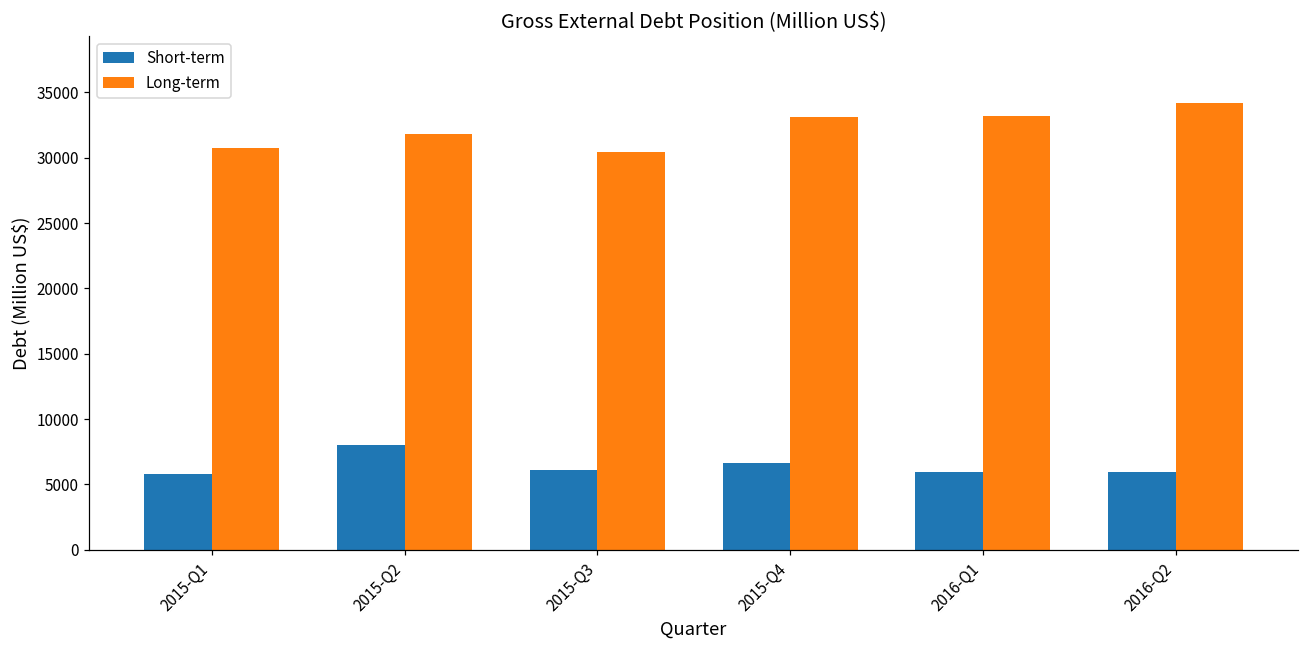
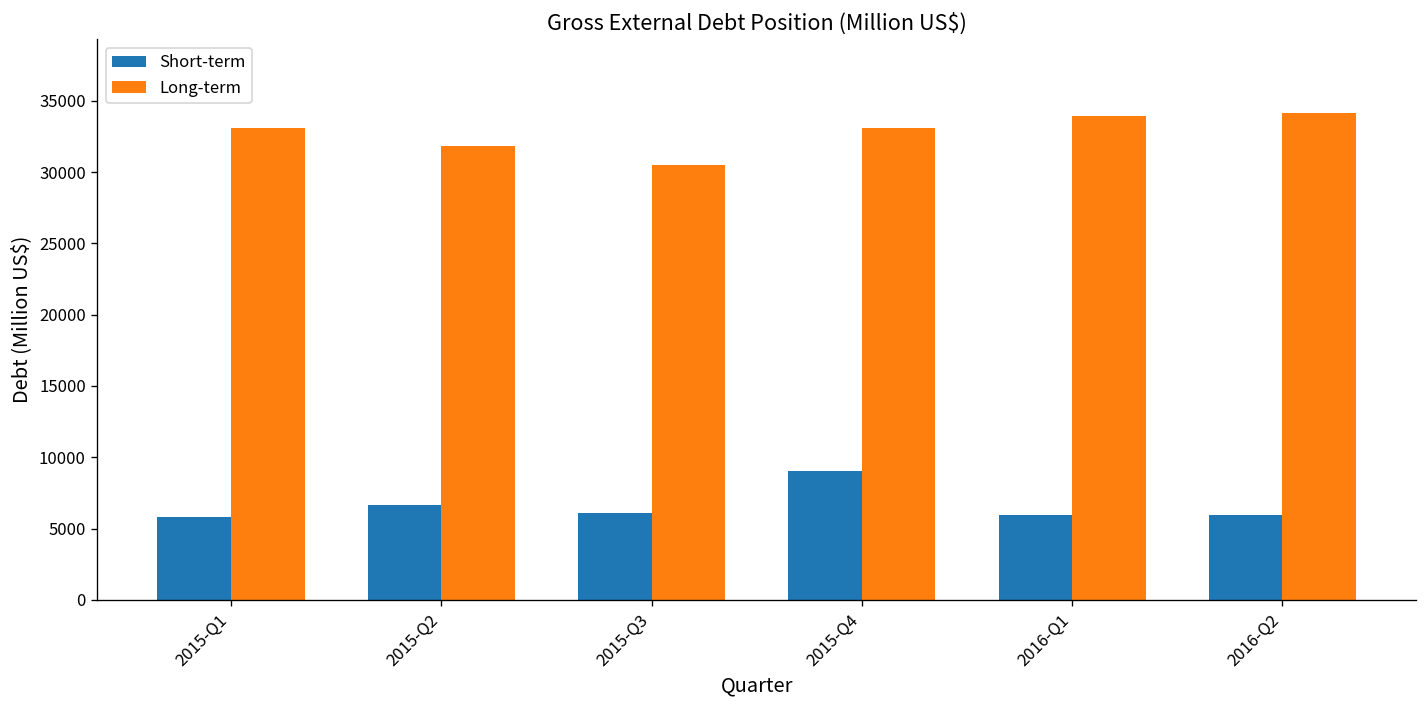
Long-term, 2015-Q1: 30700 -> 33100
Short-term, 2015-Q2: 8100 -> 6600
Short-term, 2015-Q4: 6600 -> 9000
Long-term, 2016-Q1: 33200 -> 34000
